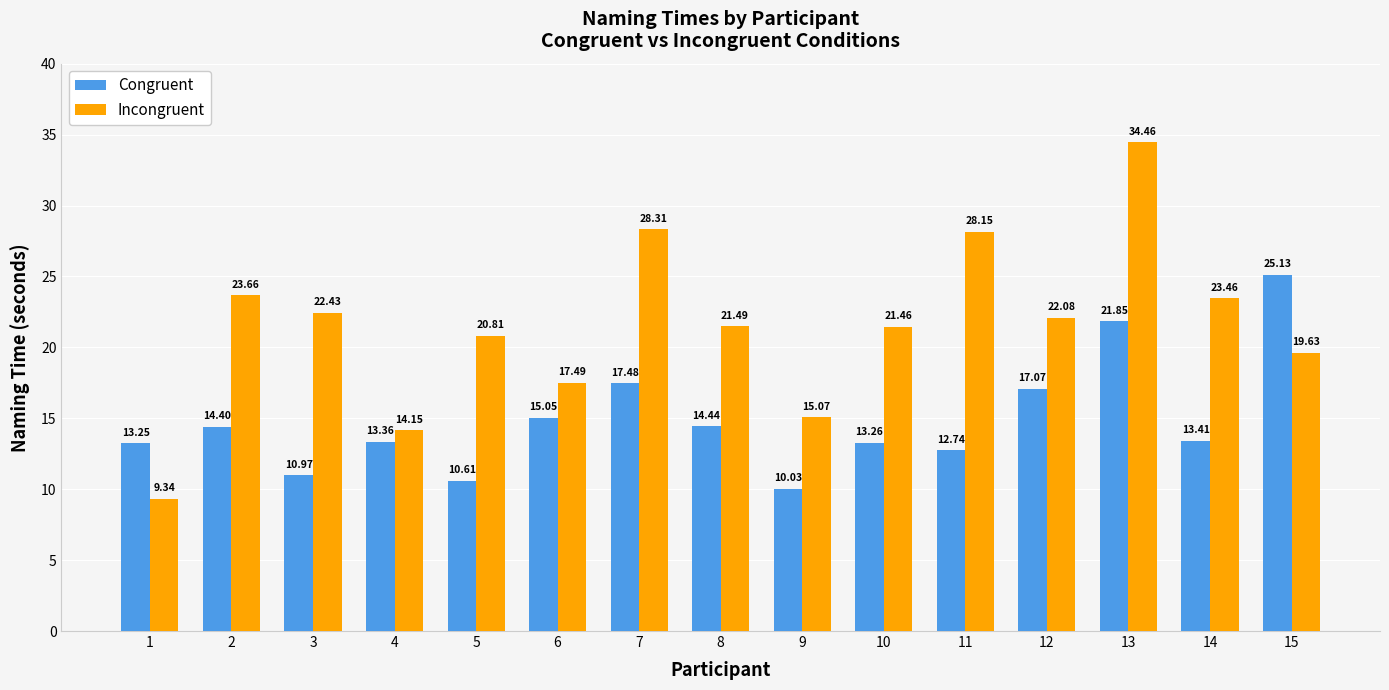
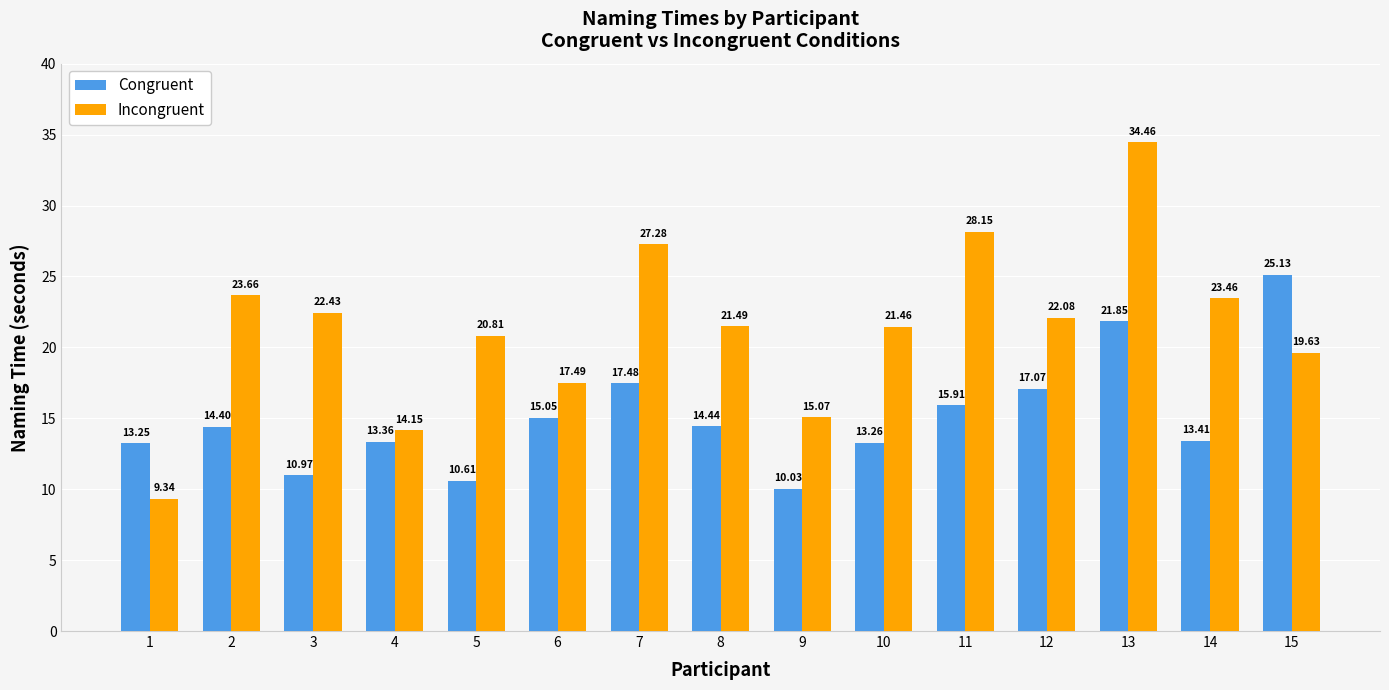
Incongruent, 7: 28.31 -> 27.28
Congruent, 11: 12.74 -> 15.91
